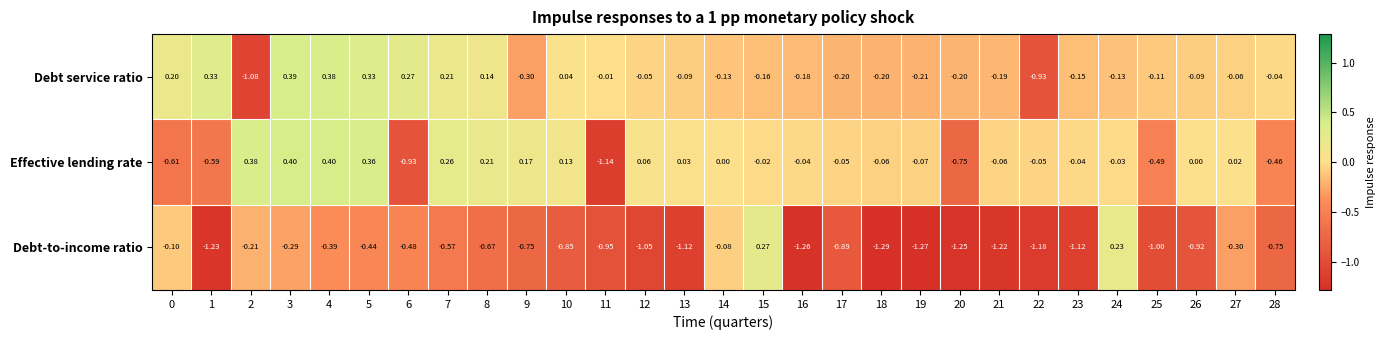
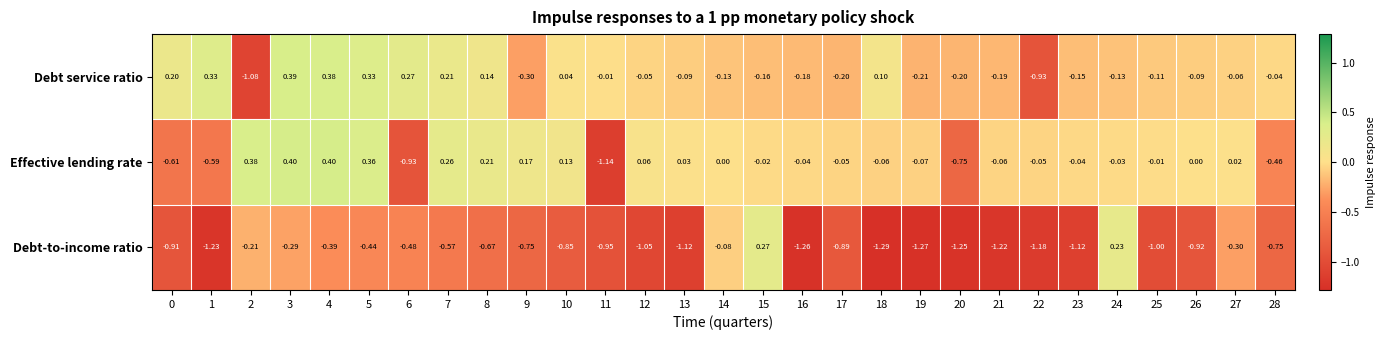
Debt service ratio, 18: -0.20 -> 0.10
Effective lending rate, 25: -0.49 -> -0.01
Debt-to-income ratio, 0: -0.10 -> -0.91
